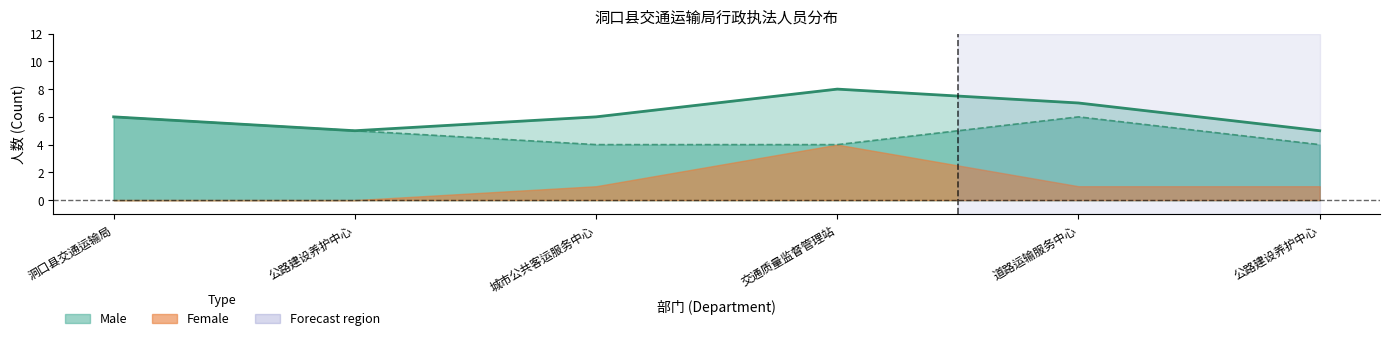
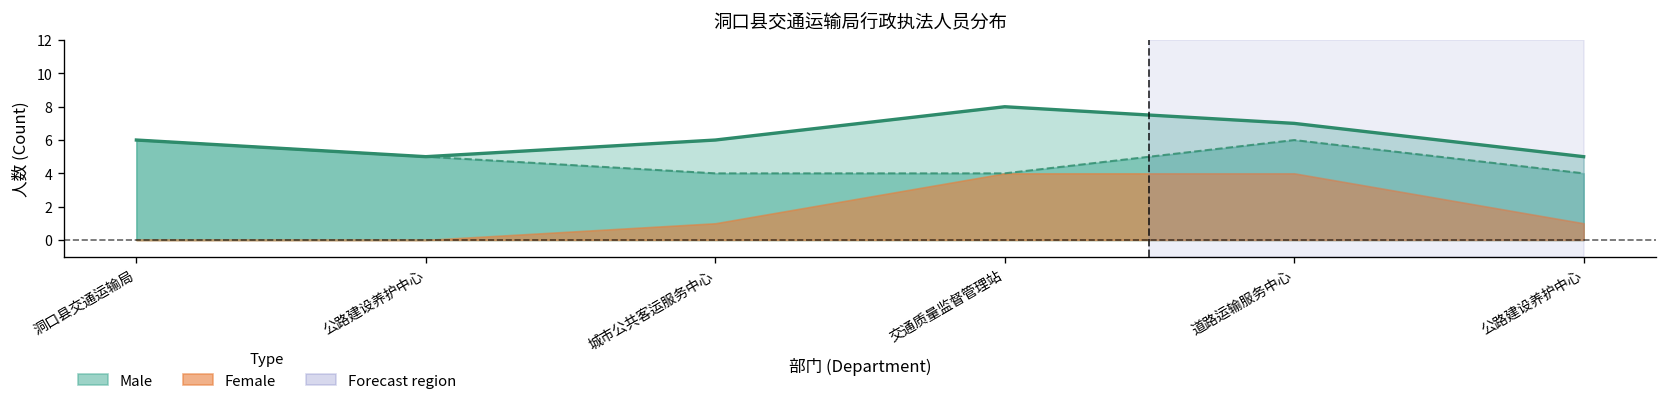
Female, 道路运输服务中心: 1 -> 4
